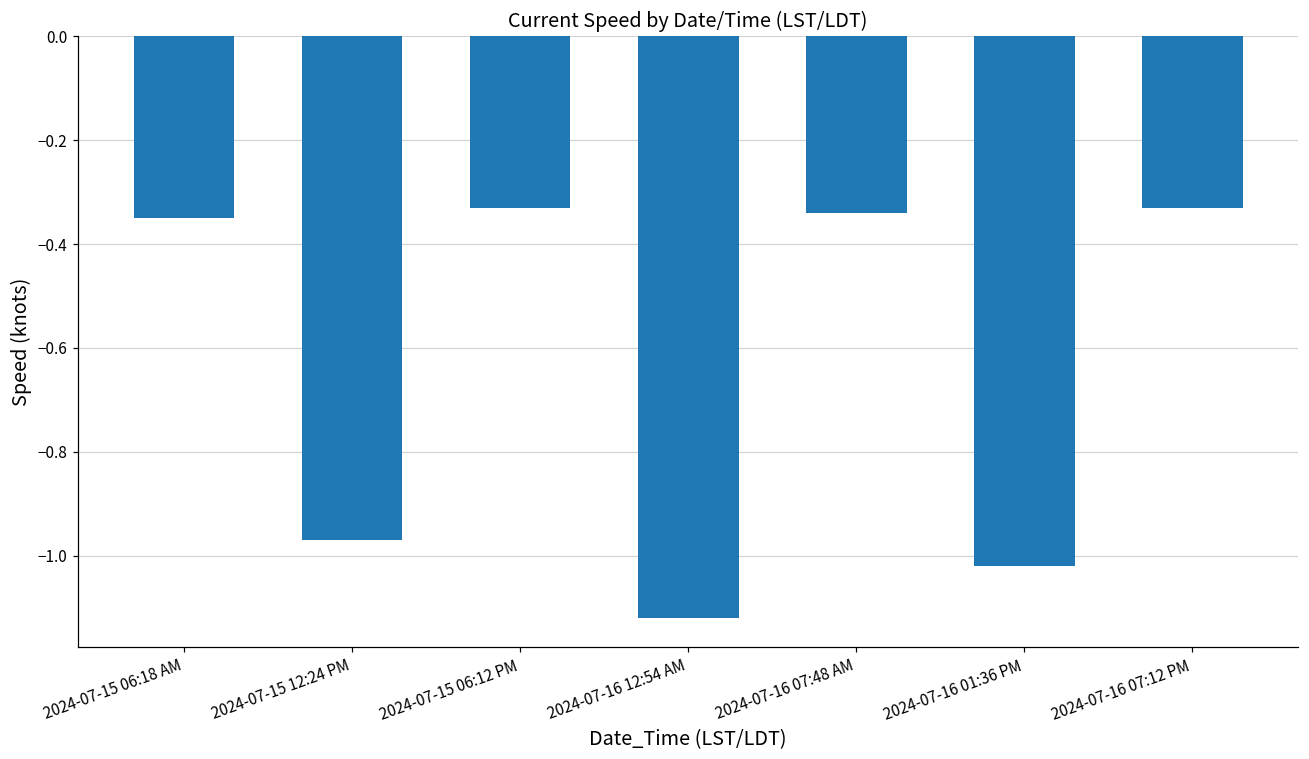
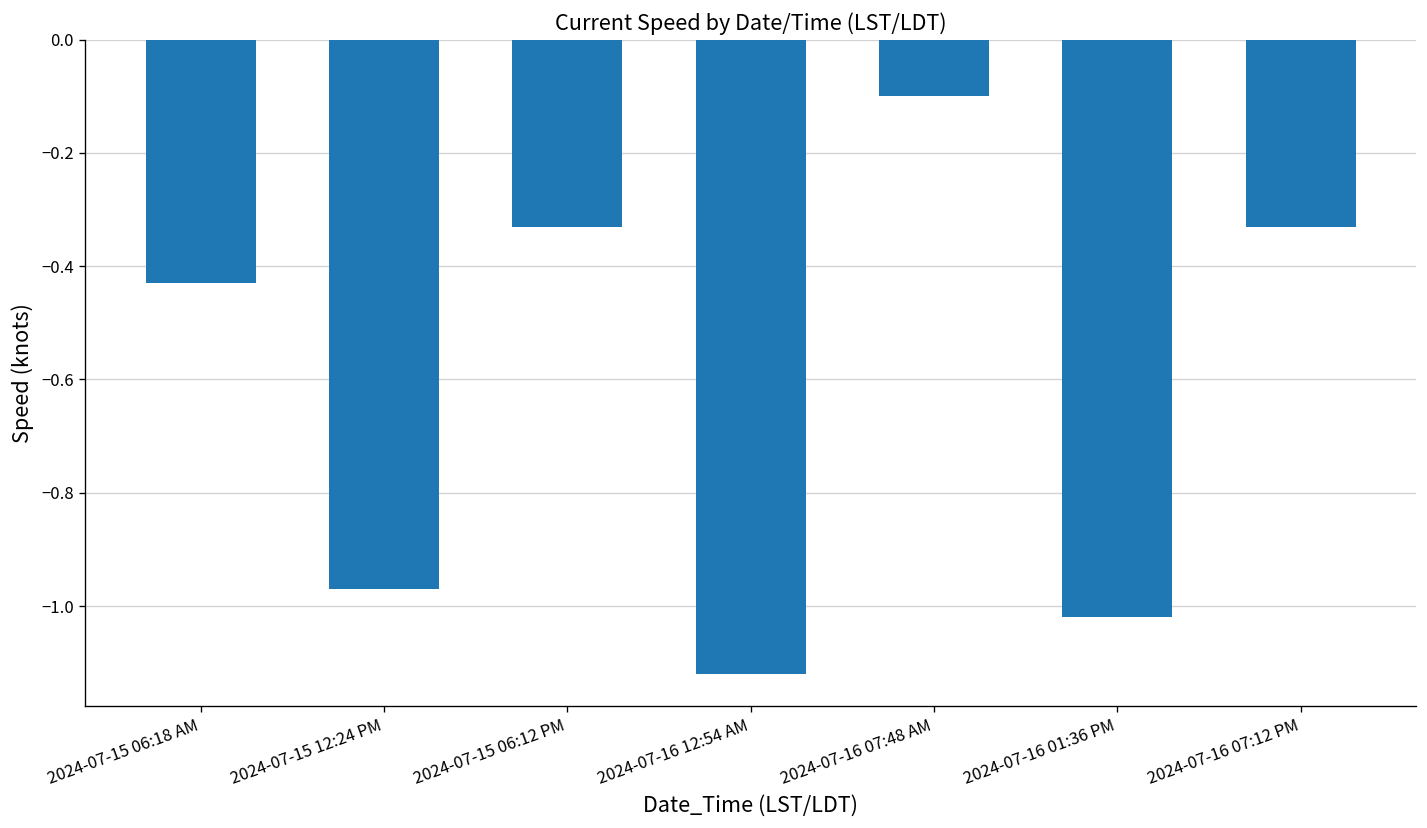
2024-07-15 06:18 AM: -0.35 -> -0.43
2024-07-16 07:48 AM: -0.34 -> -0.10
